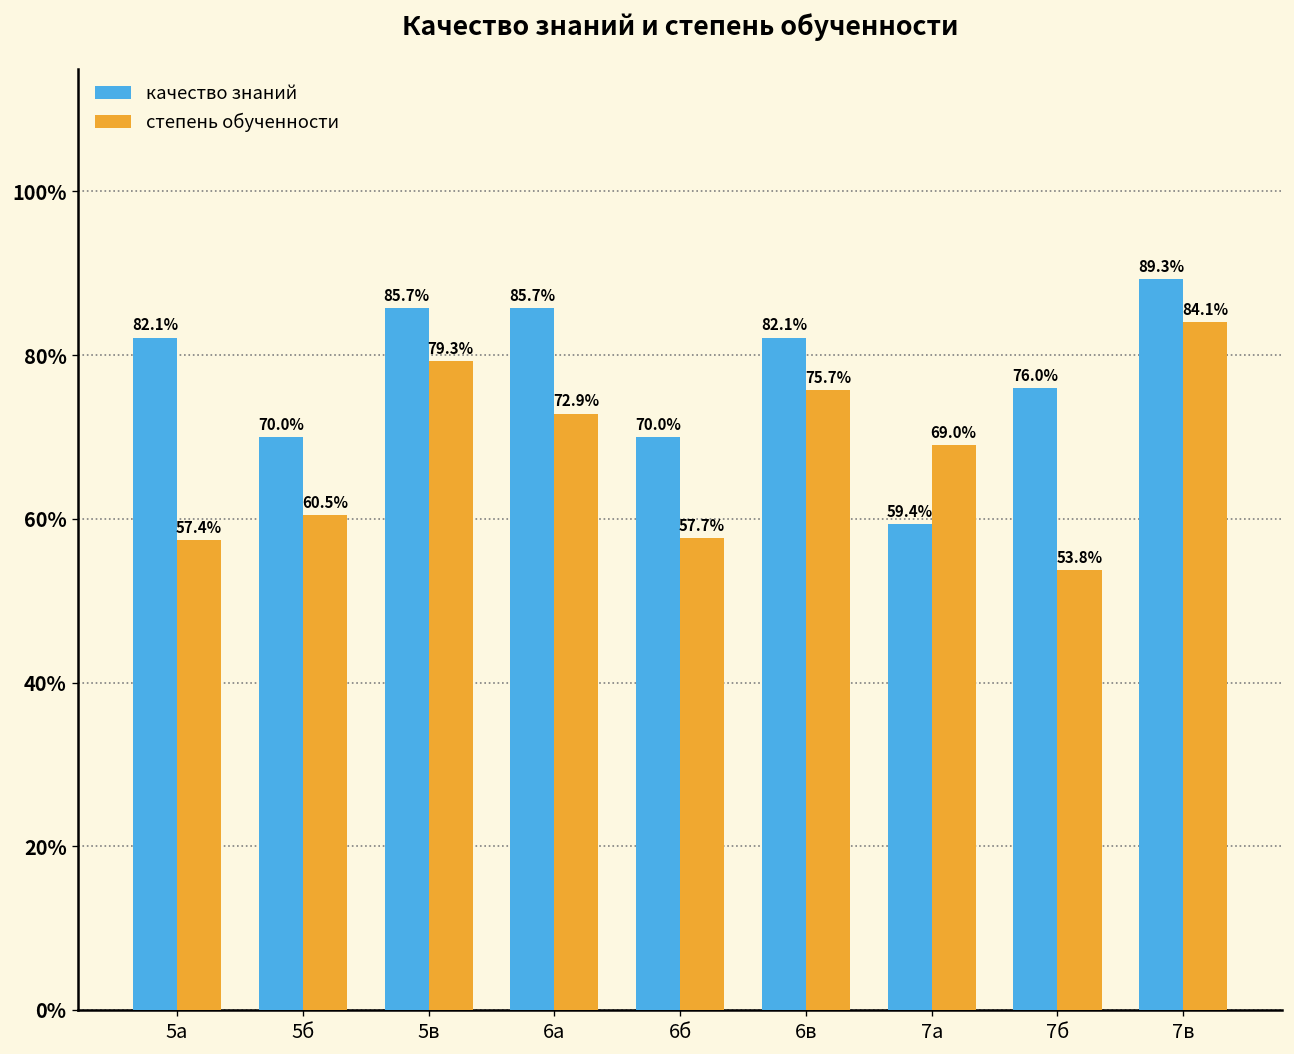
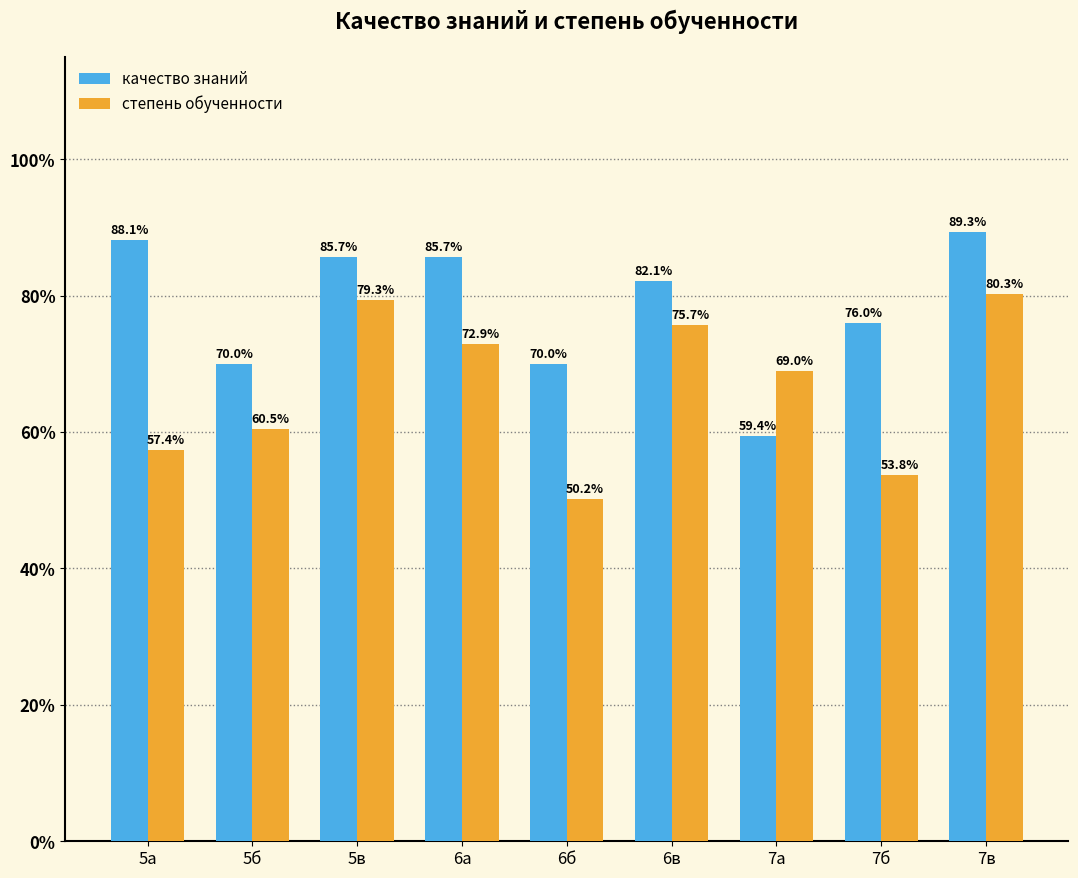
качество знаний, 5а: 82.1% -> 88.1%
степень обученности, 6б: 57.7% -> 50.2%
степень обученности, 7в: 84.1% -> 80.3%
